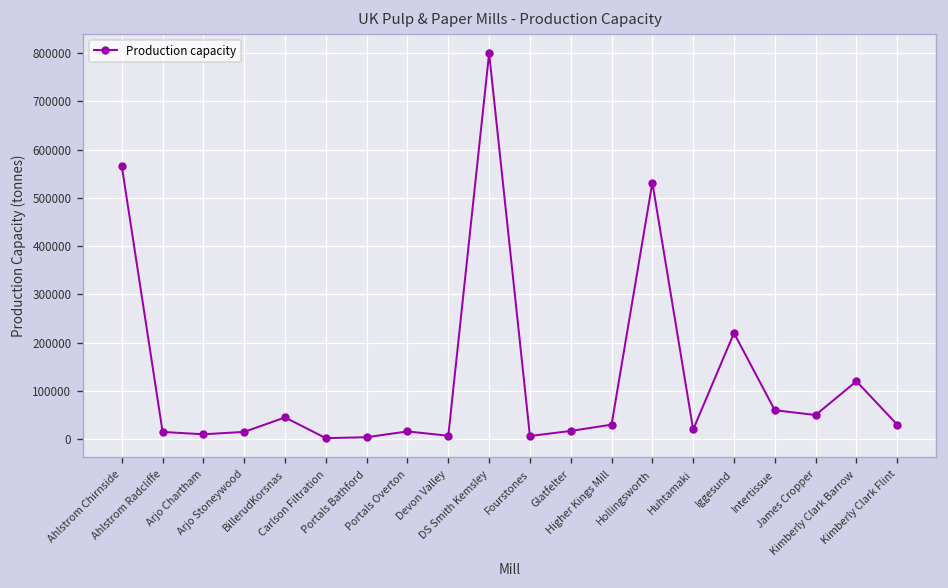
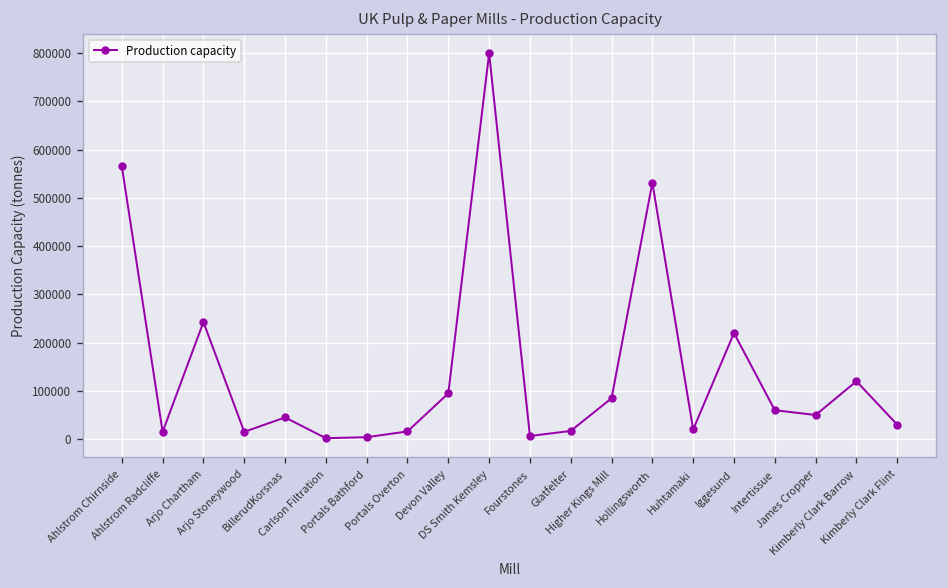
Arjo Chartham: 10000 -> 240000
Devon Valley: 10000 -> 90000
Higher Kings Mill: 30000 -> 80000
